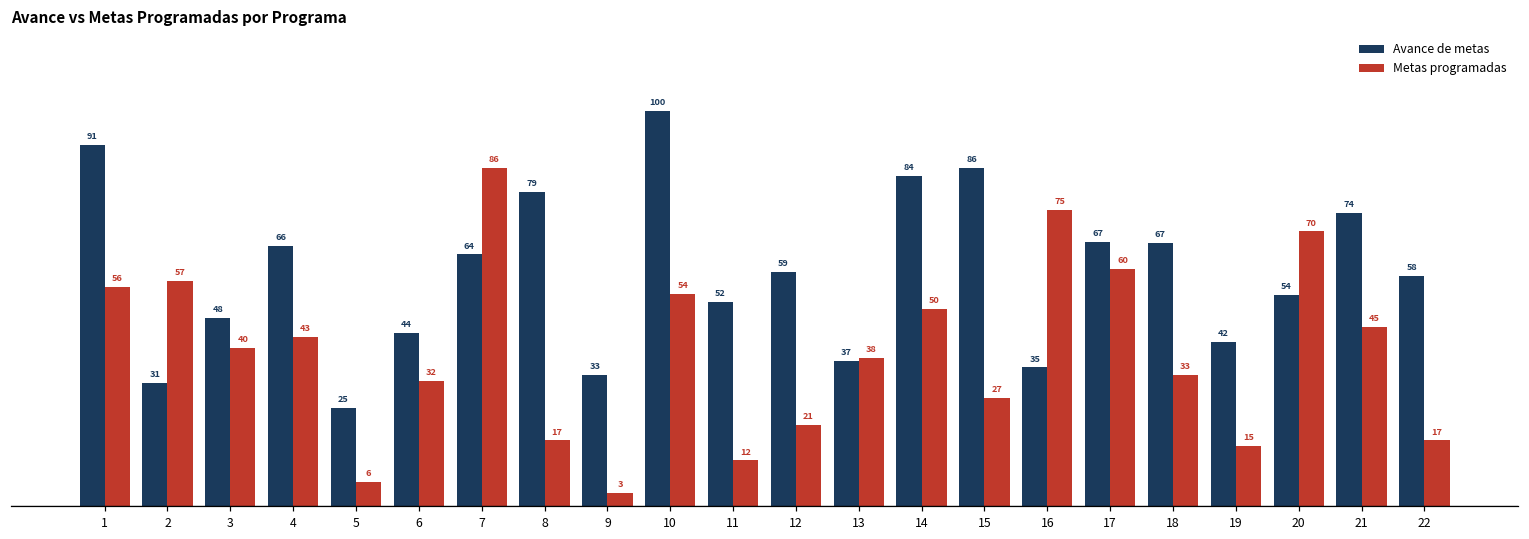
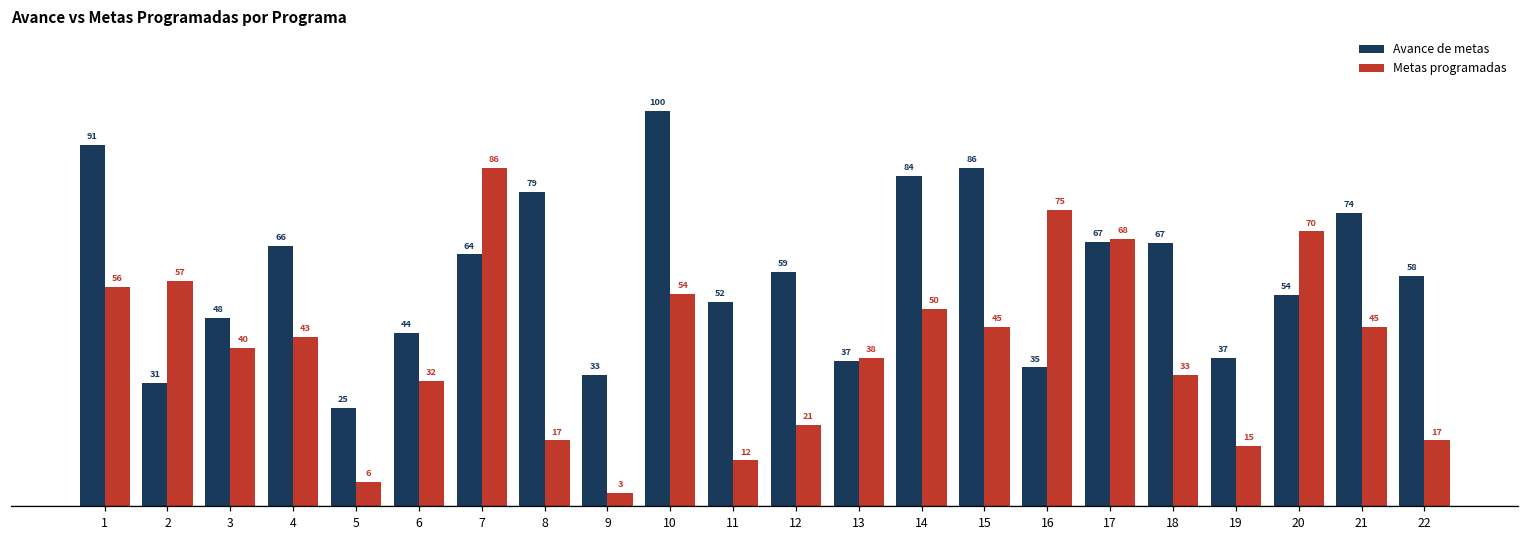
Metas programadas, 15: 27 -> 45
Metas programadas, 17: 60 -> 68
Avance de metas, 19: 42 -> 37
